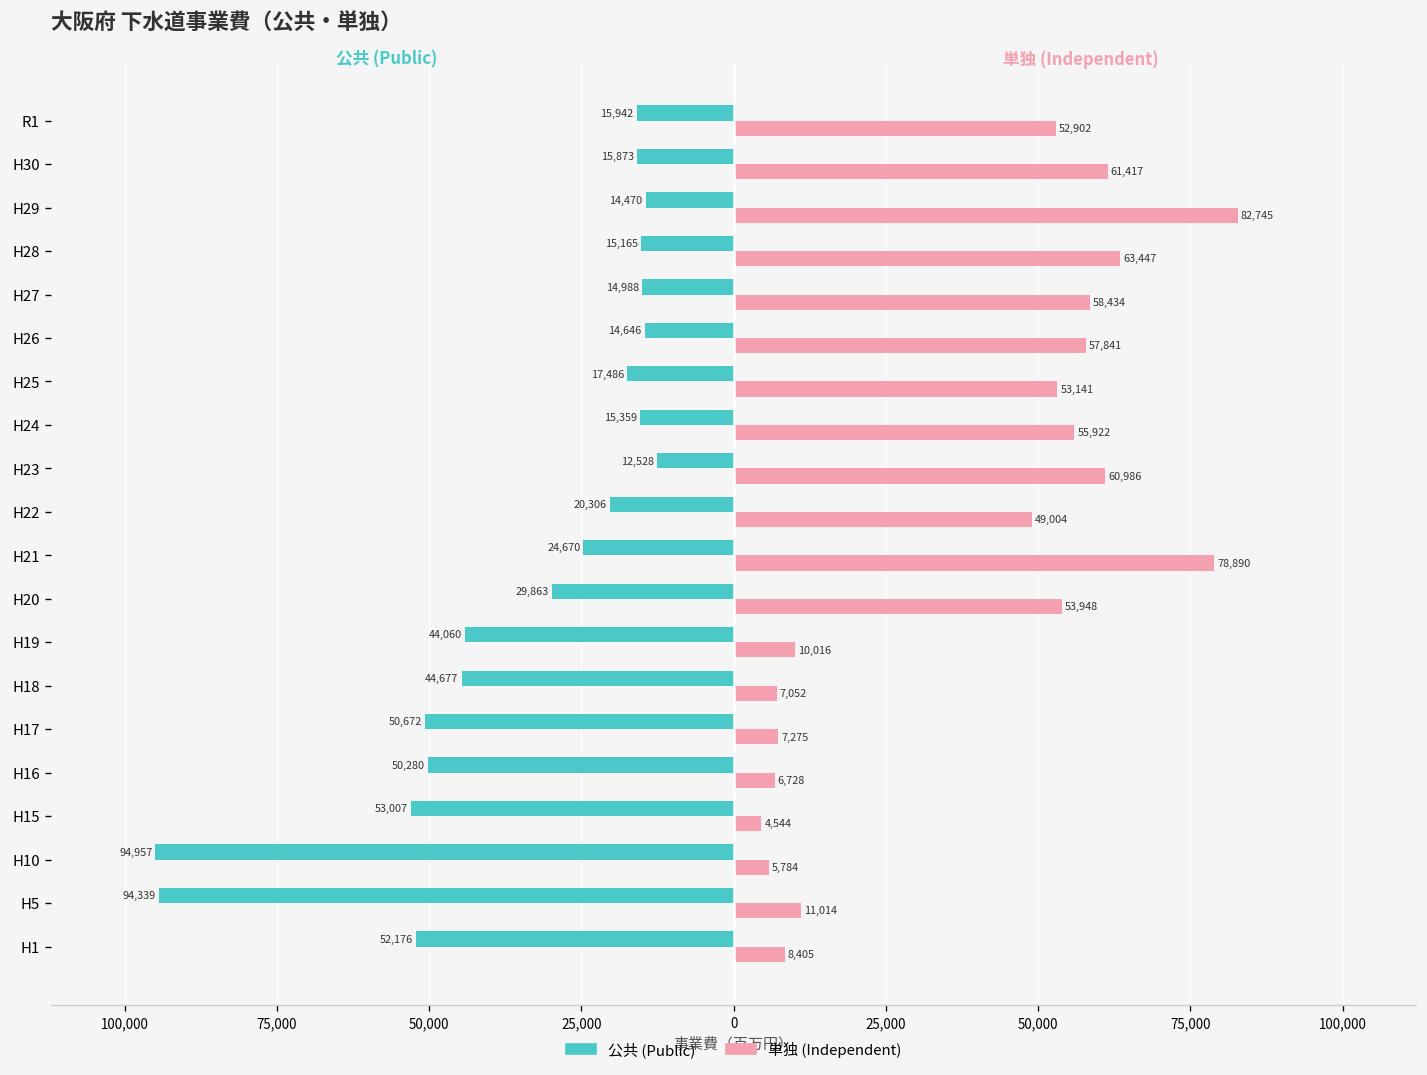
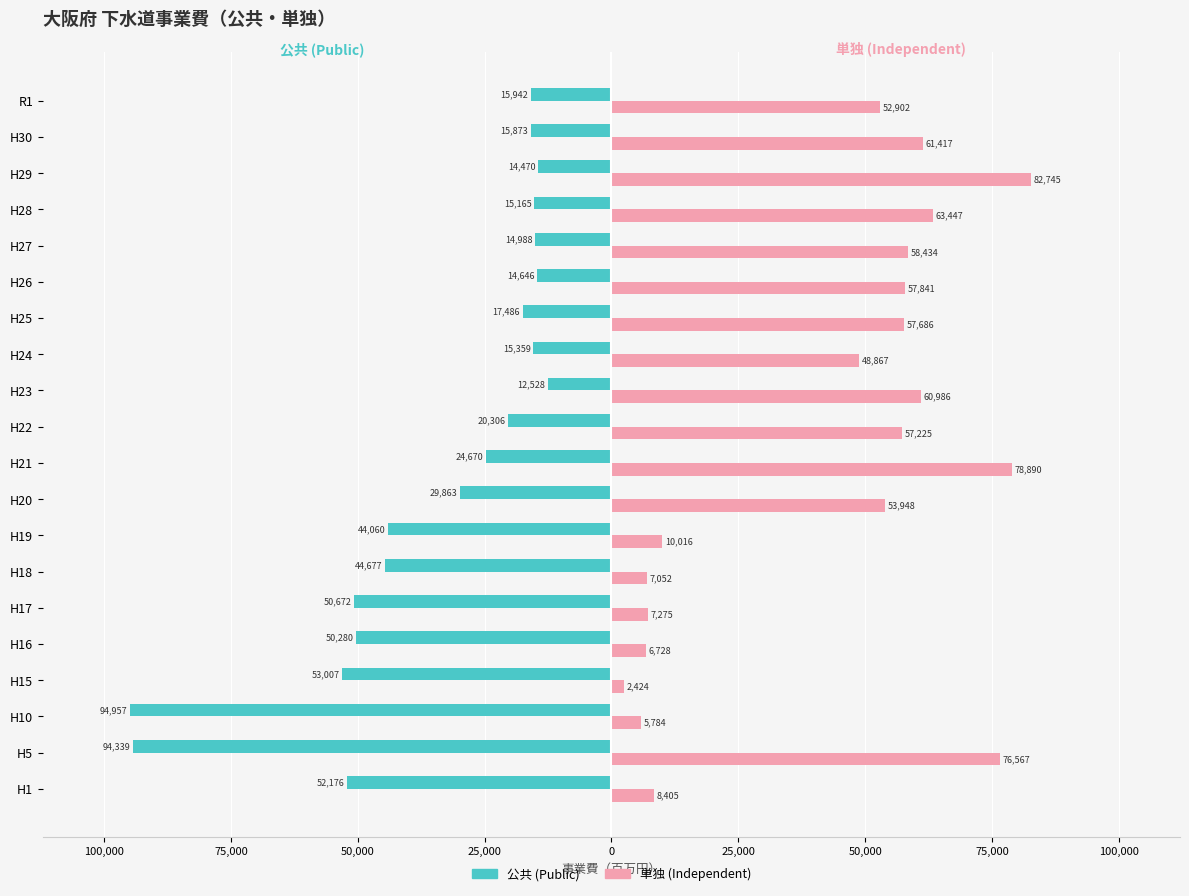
単独 (Independent), H25: 53,141 -> 57,686
単独 (Independent), H24: 55,922 -> 48,867
単独 (Independent), H22: 49,004 -> 57,225
単独 (Independent), H15: 4,544 -> 2,424
単独 (Independent), H5: 11,014 -> 76,567
